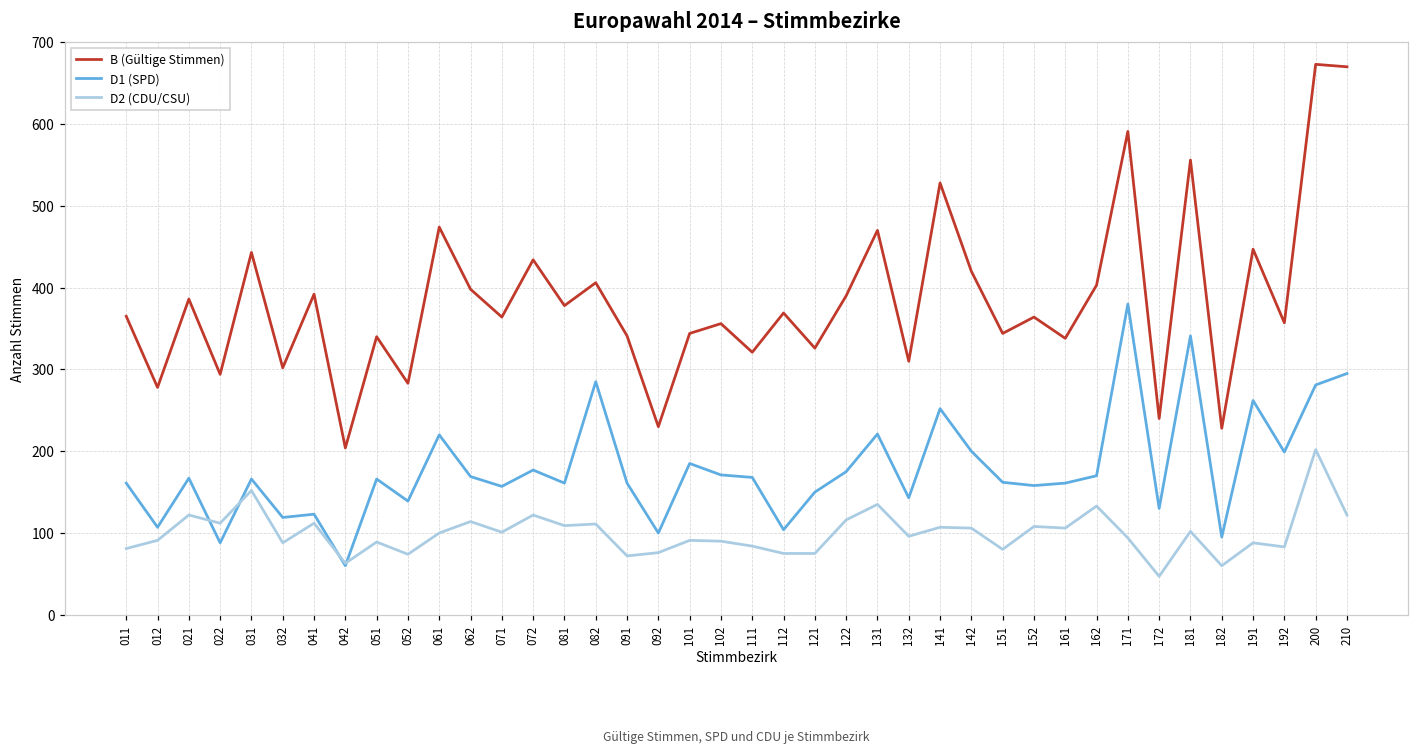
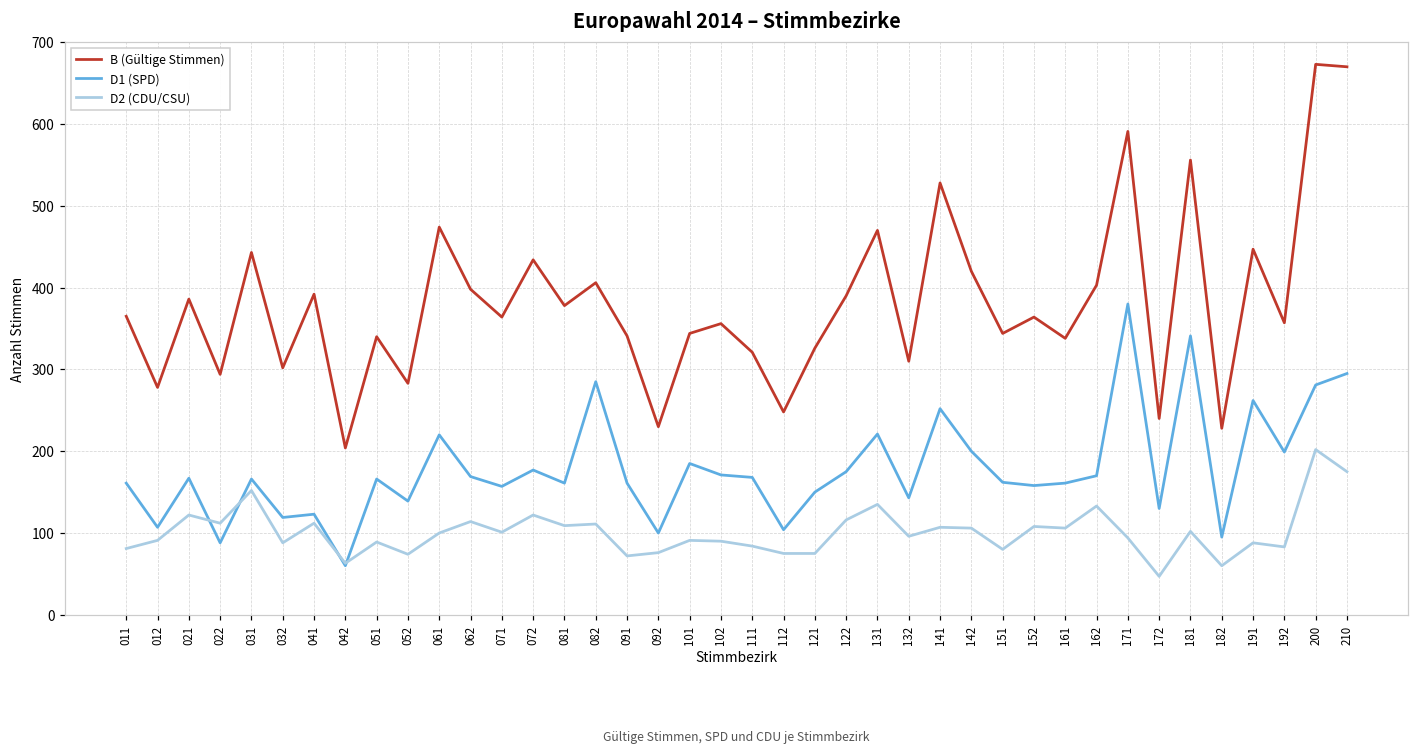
B (Gültige Stimmen), 112: 370 -> 250
D2 (CDU/CSU), 210: 120 -> 180
